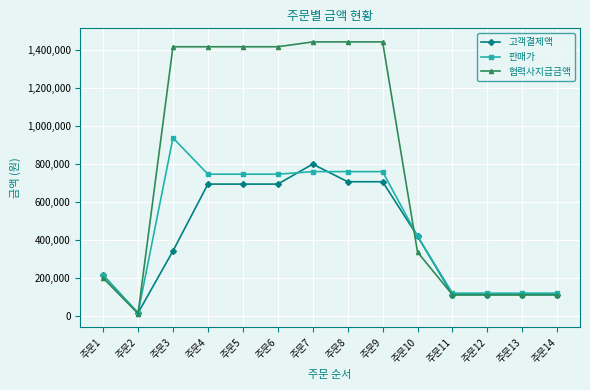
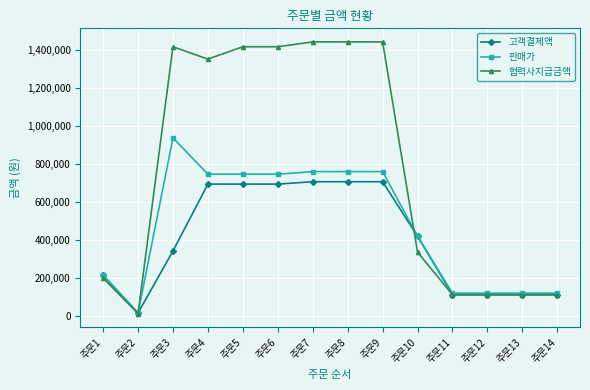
협력사지급금액, 주문4: 1,420,000 -> 1,350,000
고객결제액, 주문7: 800,000 -> 710,000
